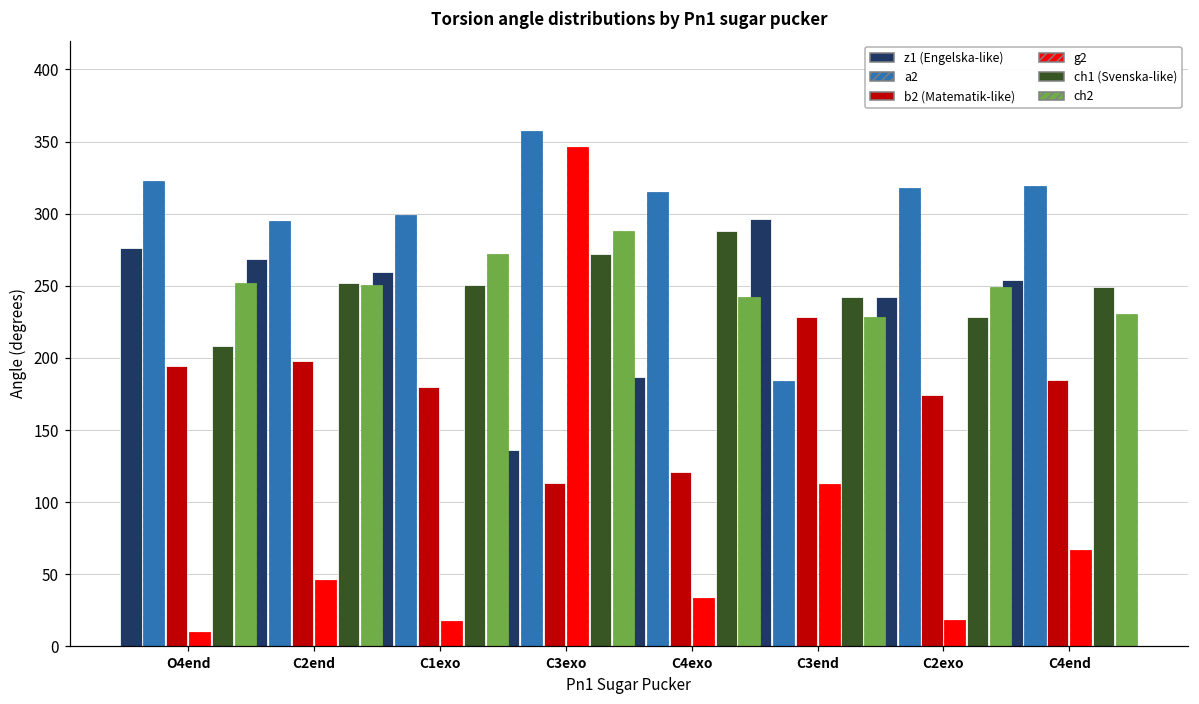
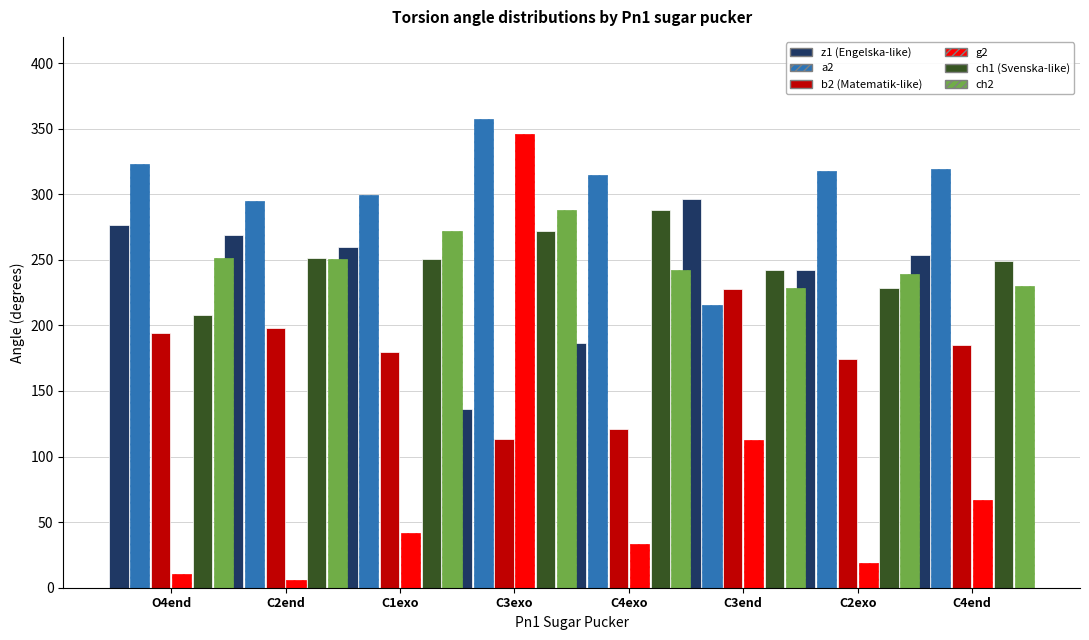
g2, C2end: 46 -> 6
g2, C1exo: 18 -> 42
a2, C3end: 184 -> 215
ch2, C2exo: 250 -> 239
